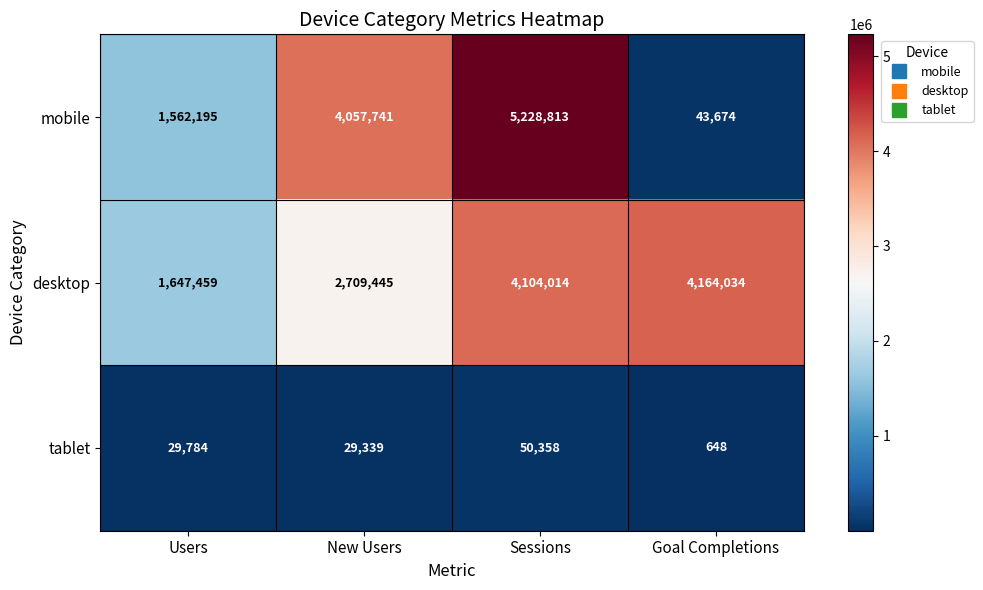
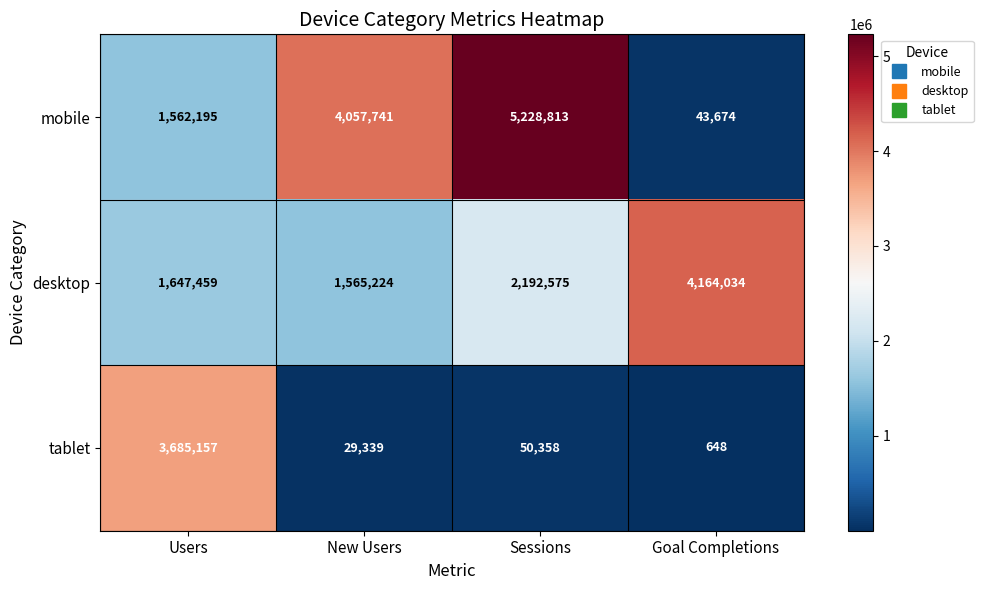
desktop, New Users: 2,709,445 -> 1,565,224
desktop, Sessions: 4,104,014 -> 2,192,575
tablet, Users: 29,784 -> 3,685,157
